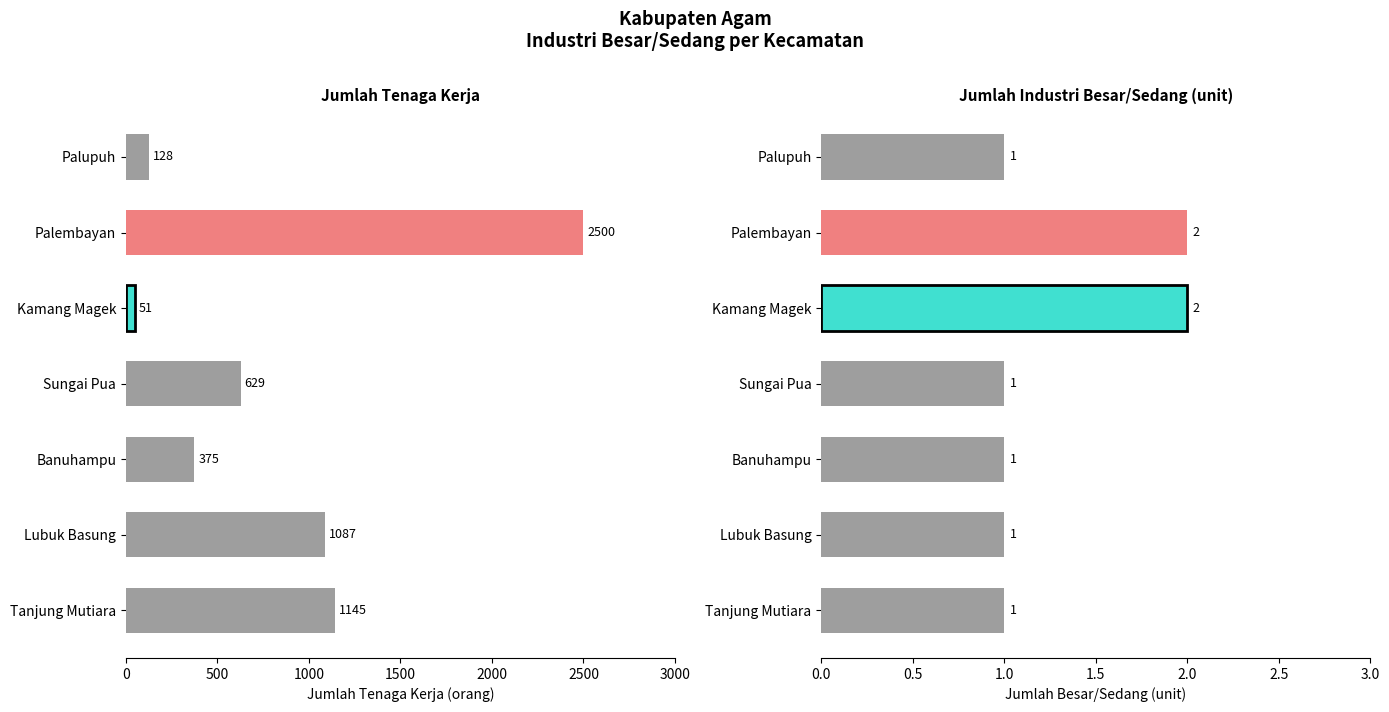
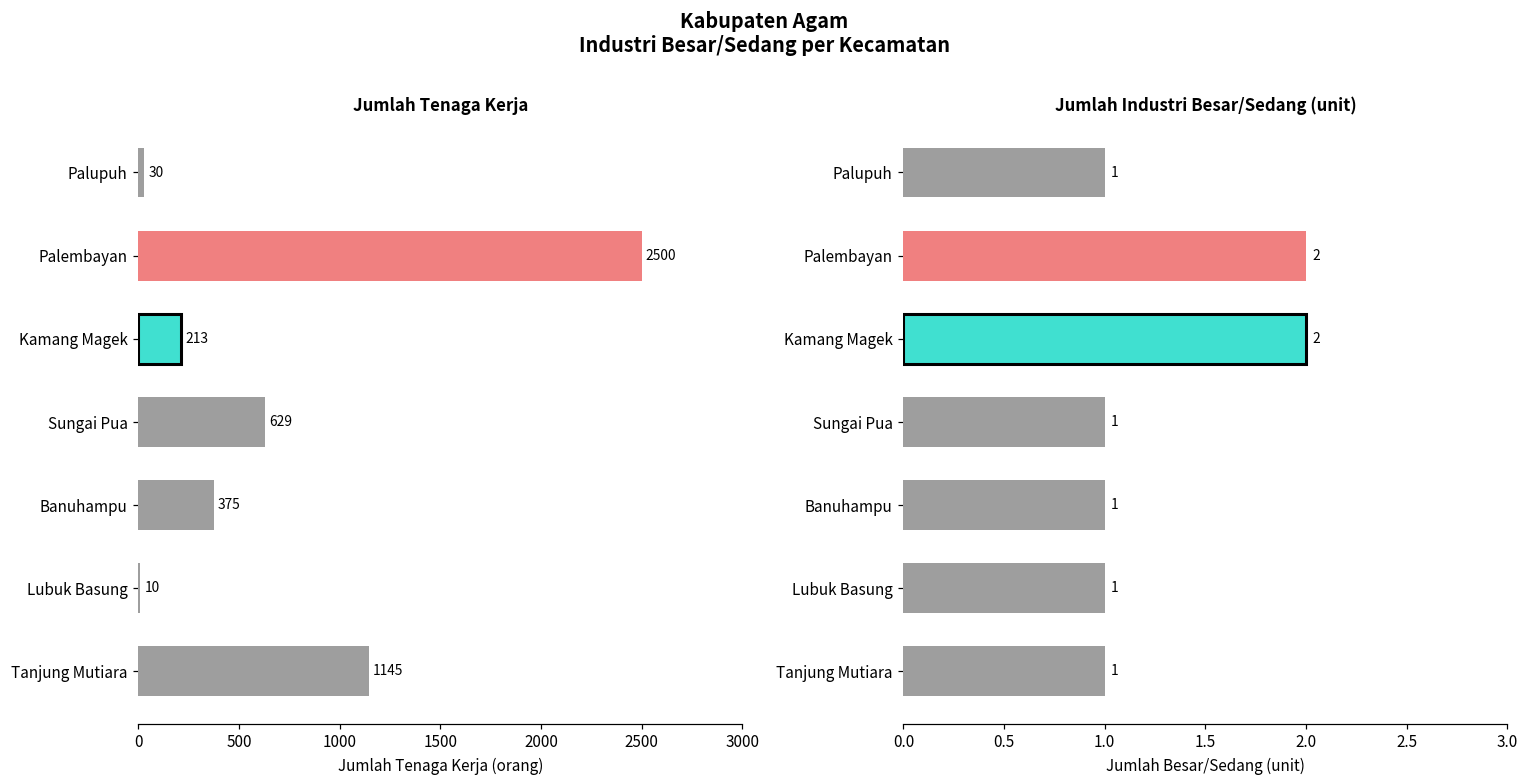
Jumlah Tenaga Kerja, Palupuh: 128 -> 30
Jumlah Tenaga Kerja, Kamang Magek: 51 -> 213
Jumlah Tenaga Kerja, Lubuk Basung: 1087 -> 10
